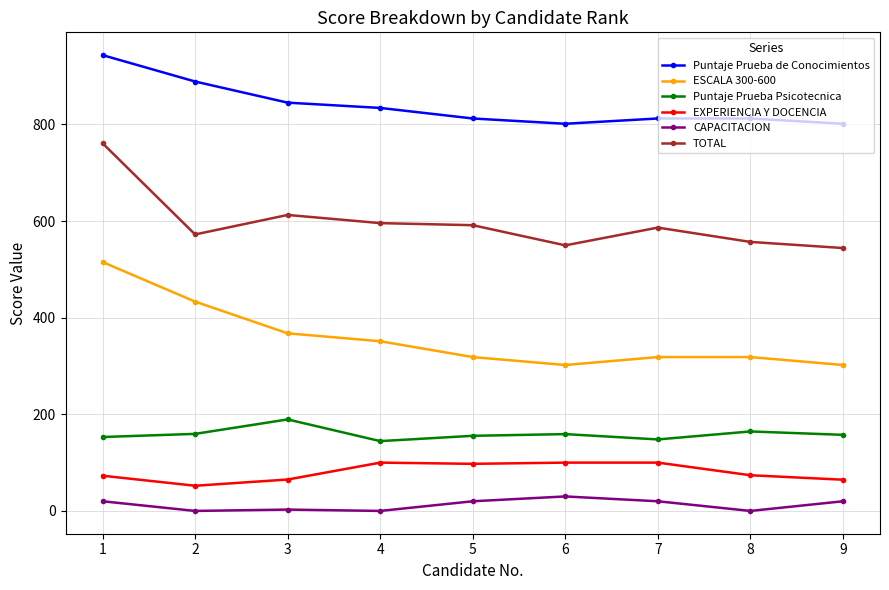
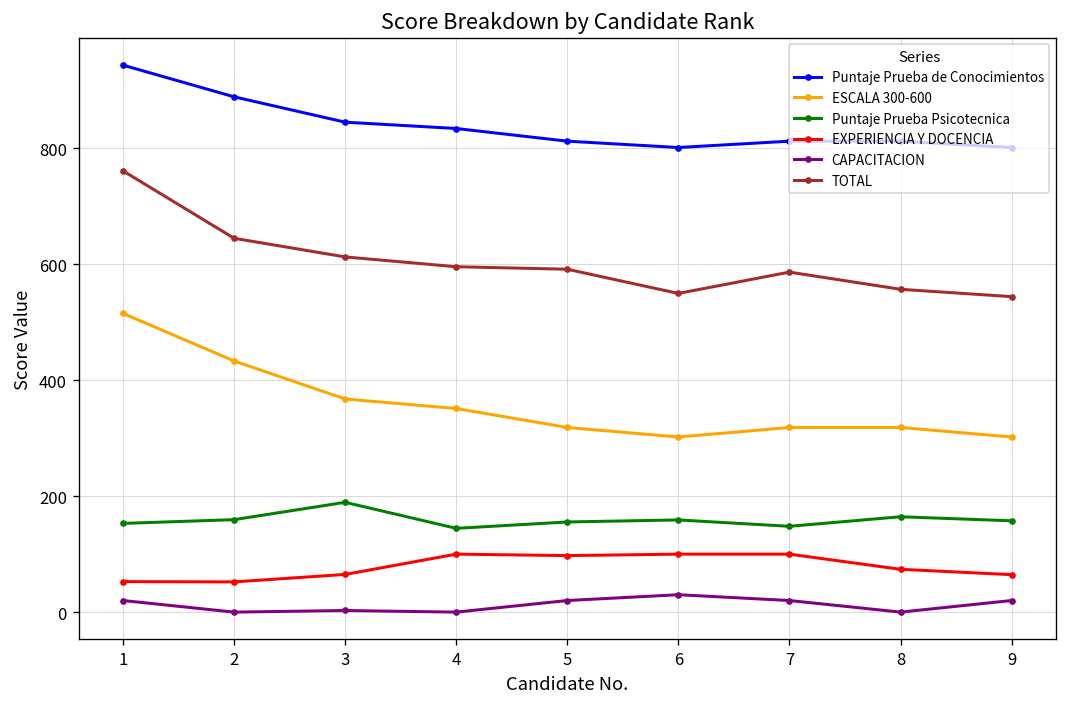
EXPERIENCIA Y DOCENCIA, 1: 70 -> 50
TOTAL, 2: 570 -> 640
